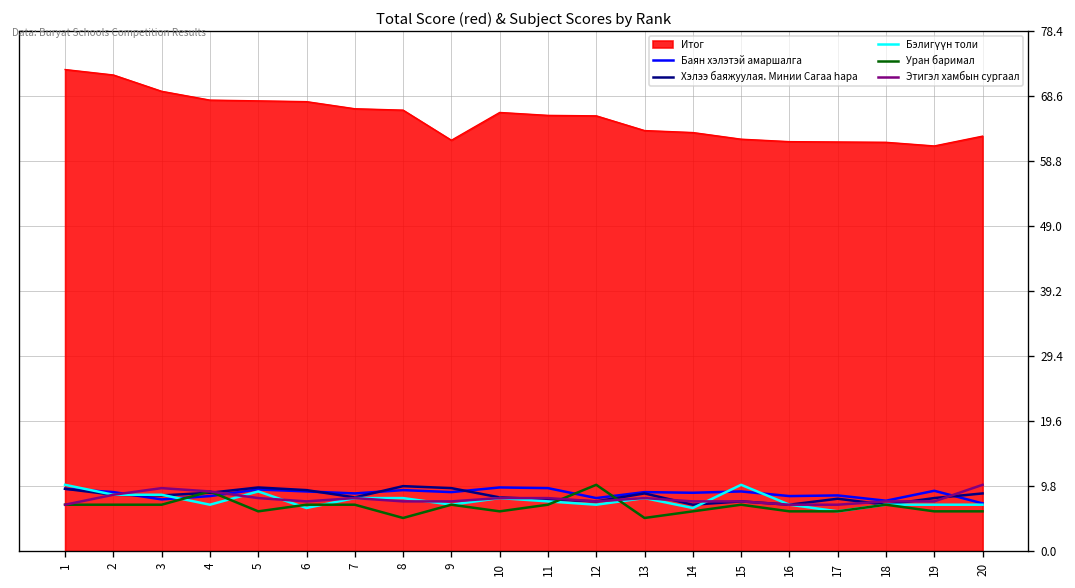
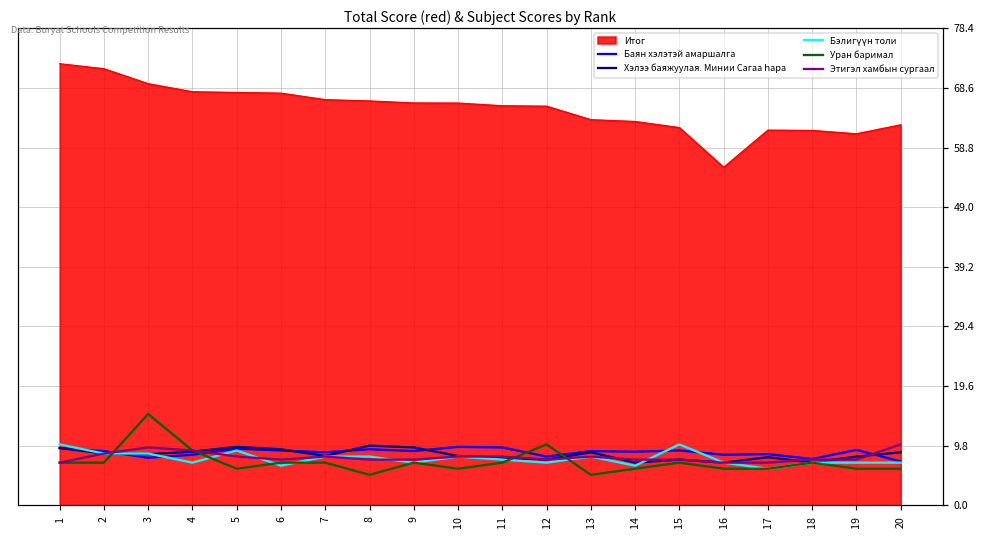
Уран баримал, 3: 7 -> 15
Итог, 9: 62 -> 66
Итог, 16: 62 -> 56
